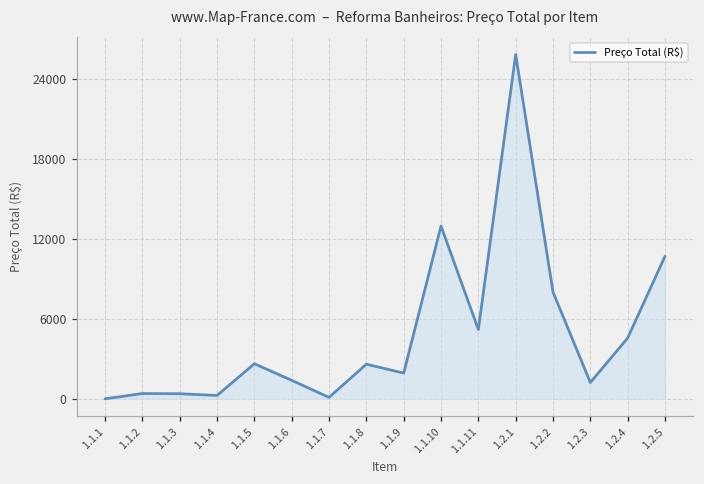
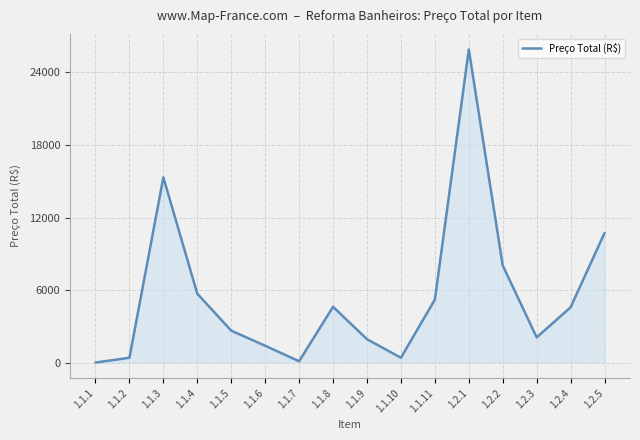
1.1.3: 400 -> 15300
1.1.4: 300 -> 5700
1.1.8: 2600 -> 4600
1.1.10: 13000 -> 400
1.2.3: 1300 -> 2100
